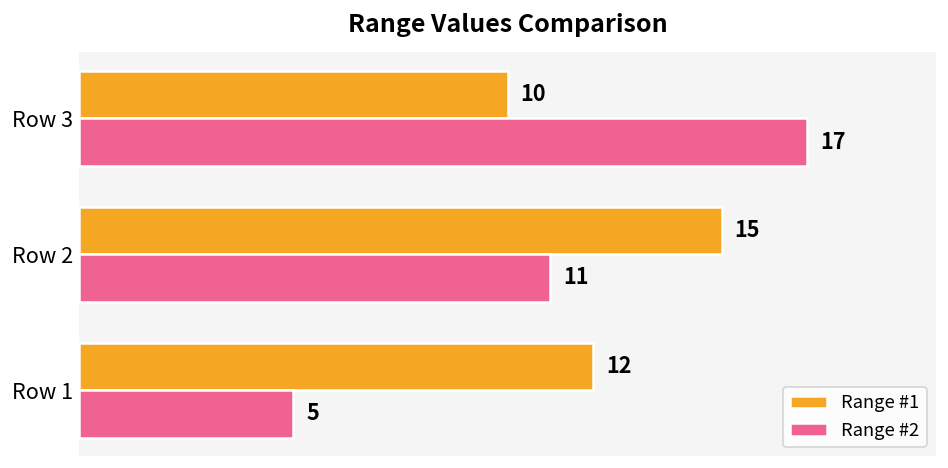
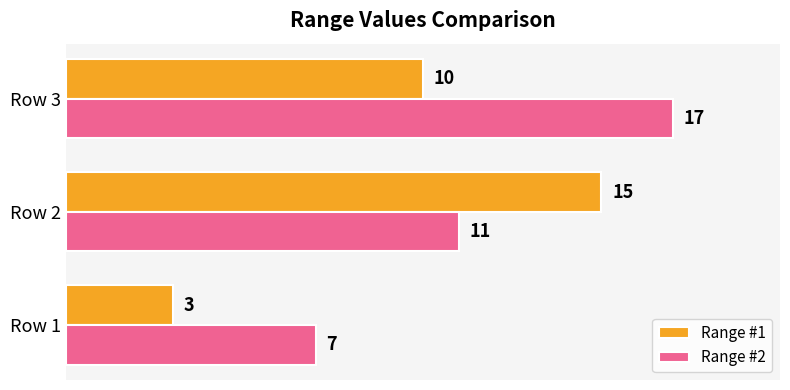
Range #1, Row 1: 12 -> 3
Range #2, Row 1: 5 -> 7
